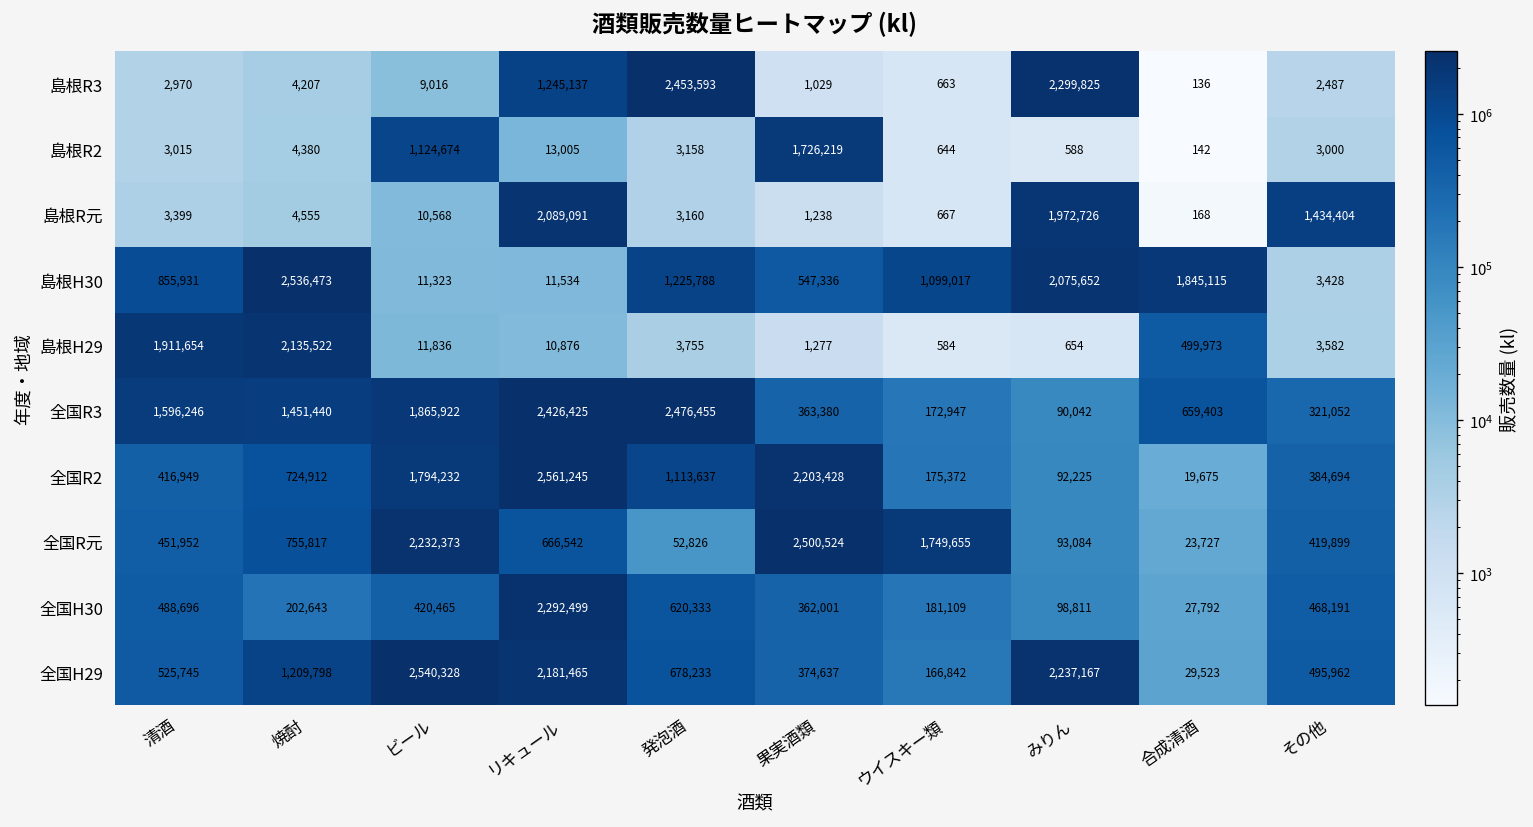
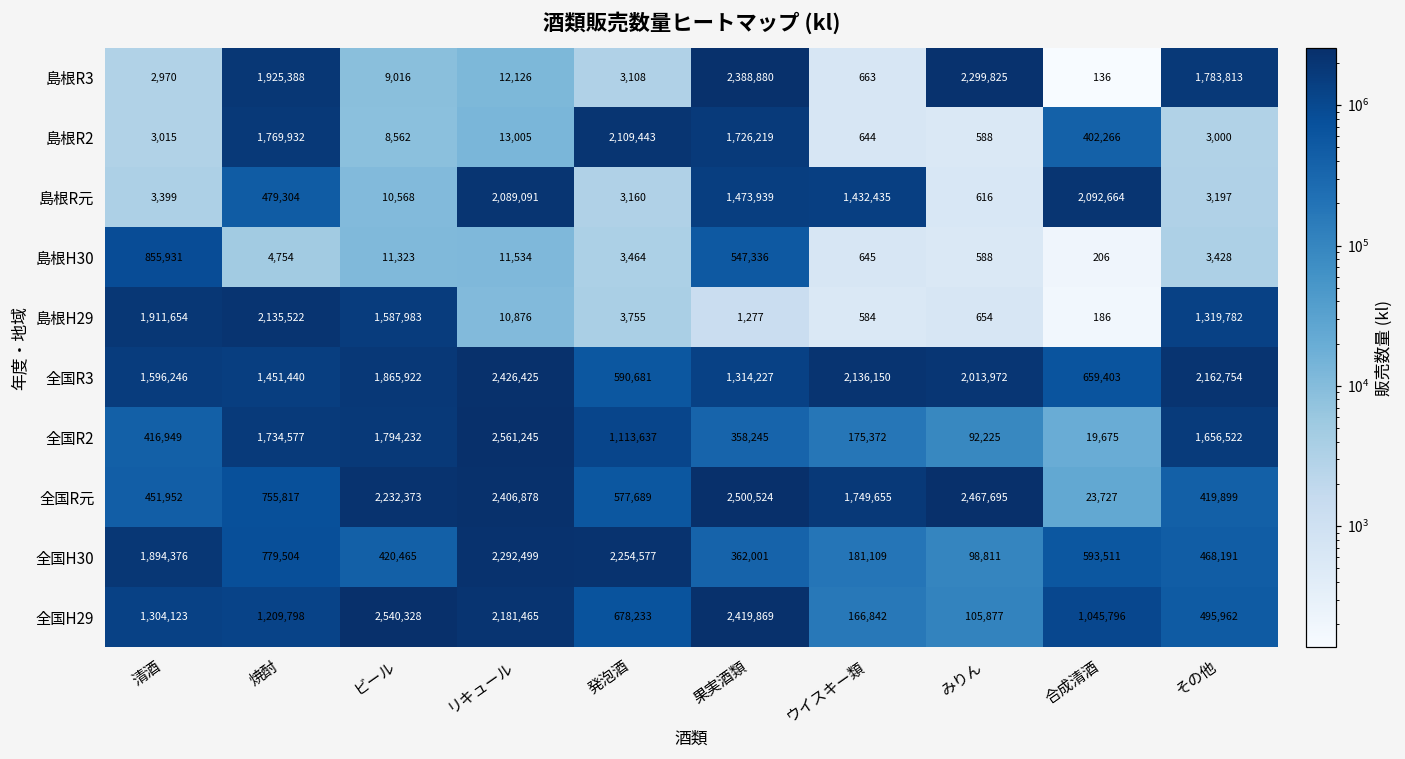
島根R3, 焼酎: 4,207 -> 1,925,388
島根R3, リキュール: 1,245,137 -> 12,126
島根R3, 発泡酒: 2,453,593 -> 3,108
島根R3, 果実酒類: 1,029 -> 2,388,880
島根R3, その他: 2,487 -> 1,783,813
島根R2, 焼酎: 4,380 -> 1,769,932
島根R2, ビール: 1,124,674 -> 8,562
島根R2, 発泡酒: 3,158 -> 2,109,443
島根R2, 合成清酒: 142 -> 402,266
島根R元, 焼酎: 4,555 -> 479,304
島根R元, 果実酒類: 1,238 -> 1,473,939
島根R元, ウイスキー類: 667 -> 1,432,435
島根R元, みりん: 1,972,726 -> 616
島根R元, 合成清酒: 168 -> 2,092,664
島根R元, その他: 1,434,404 -> 3,197
島根H30, 焼酎: 2,536,473 -> 4,754
島根H30, 発泡酒: 1,225,788 -> 3,464
島根H30, ウイスキー類: 1,099,017 -> 645
島根H30, みりん: 2,075,652 -> 588
島根H30, 合成清酒: 1,845,115 -> 206
島根H29, ビール: 11,836 -> 1,587,983
島根H29, 合成清酒: 499,973 -> 186
島根H29, その他: 3,582 -> 1,319,782
全国R3, 発泡酒: 2,476,455 -> 590,681
全国R3, 果実酒類: 363,380 -> 1,314,227
全国R3, ウイスキー類: 172,947 -> 2,136,150
全国R3, みりん: 90,042 -> 2,013,972
全国R3, その他: 321,052 -> 2,162,754
全国R2, 焼酎: 724,912 -> 1,734,577
全国R2, 果実酒類: 2,203,428 -> 358,245
全国R2, その他: 384,694 -> 1,656,522
全国R元, リキュール: 666,542 -> 2,406,878
全国R元, 発泡酒: 52,826 -> 577,689
全国R元, みりん: 93,084 -> 2,467,695
全国H30, 清酒: 488,696 -> 1,894,376
全国H30, 焼酎: 202,643 -> 779,504
全国H30, 発泡酒: 620,333 -> 2,254,577
全国H30, 合成清酒: 27,792 -> 593,511
全国H29, 清酒: 525,745 -> 1,304,123
全国H29, 果実酒類: 374,637 -> 2,419,869
全国H29, みりん: 2,237,167 -> 105,877
全国H29, 合成清酒: 29,523 -> 1,045,796
